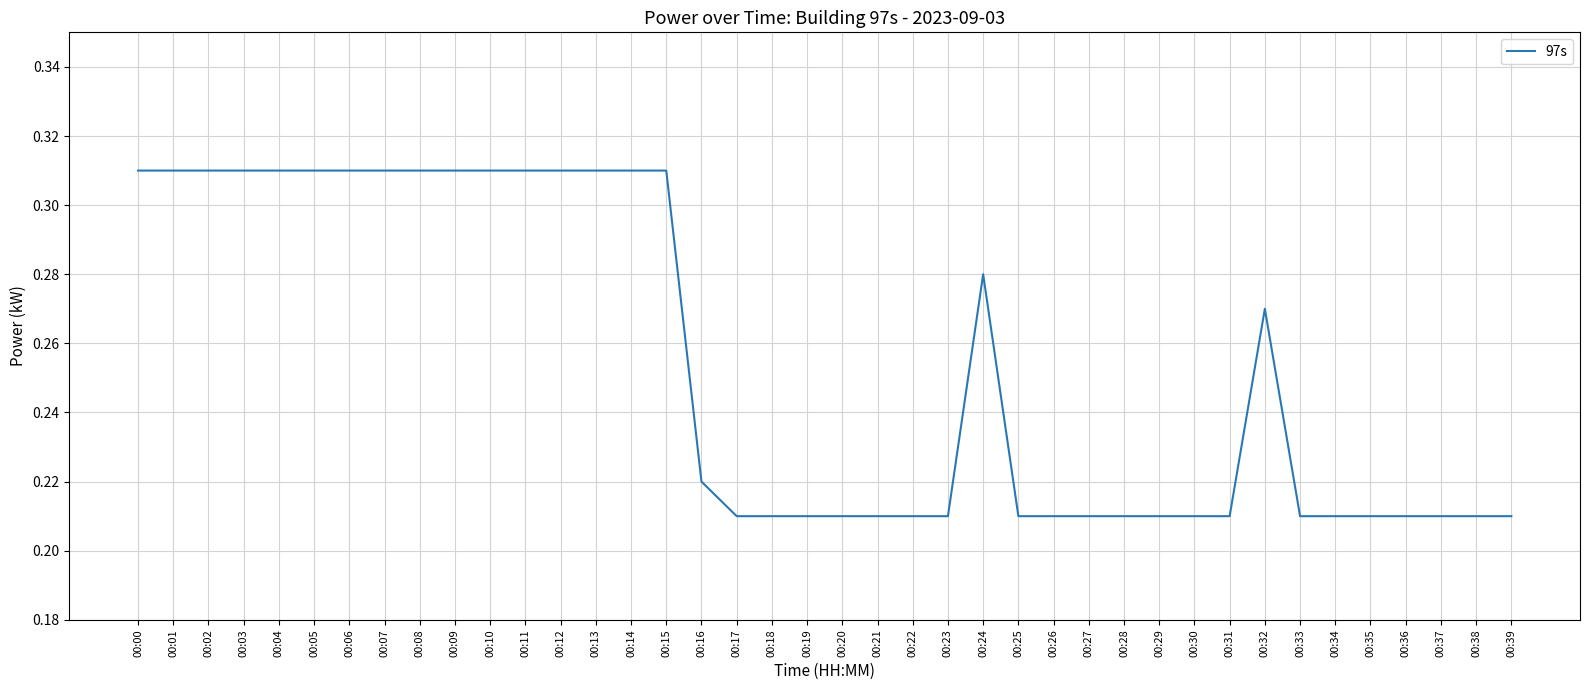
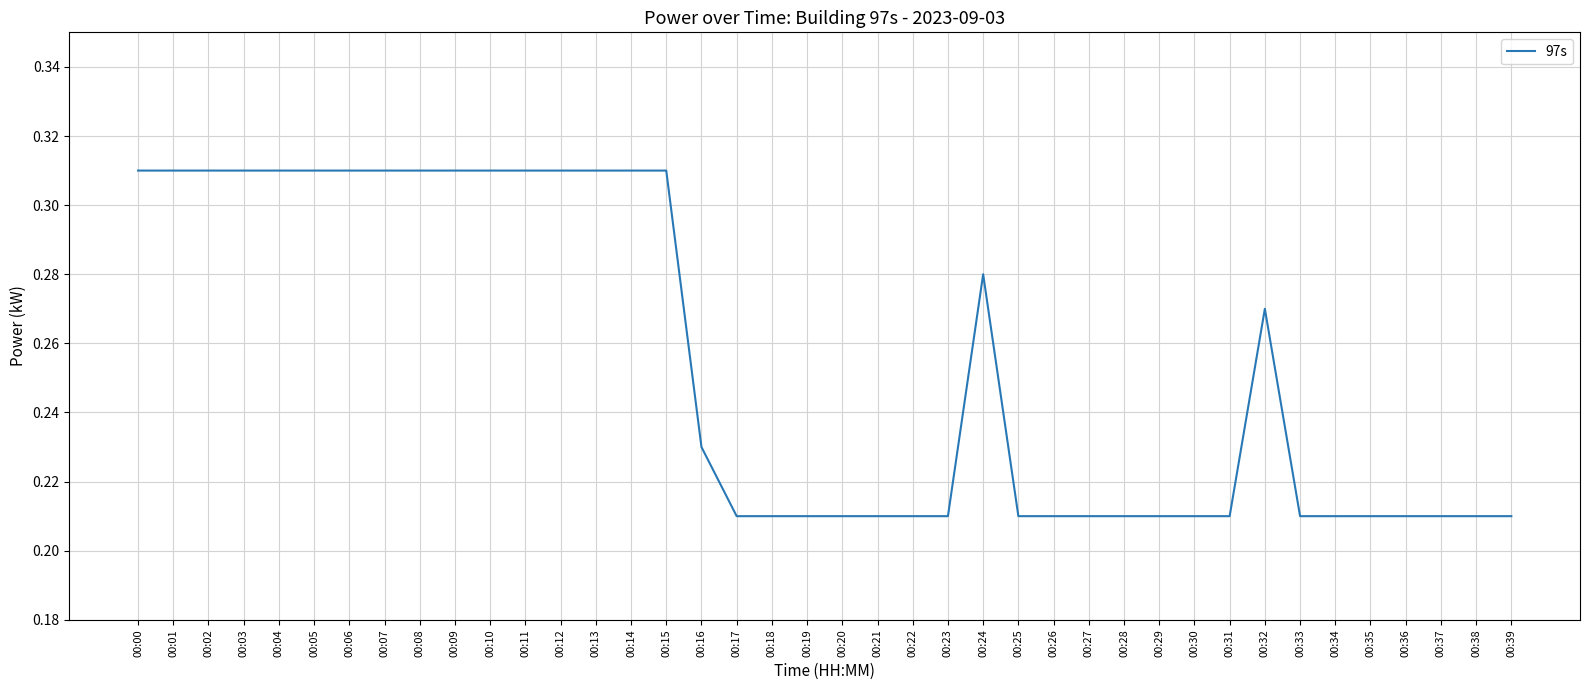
00:16: 0.22 -> 0.23
